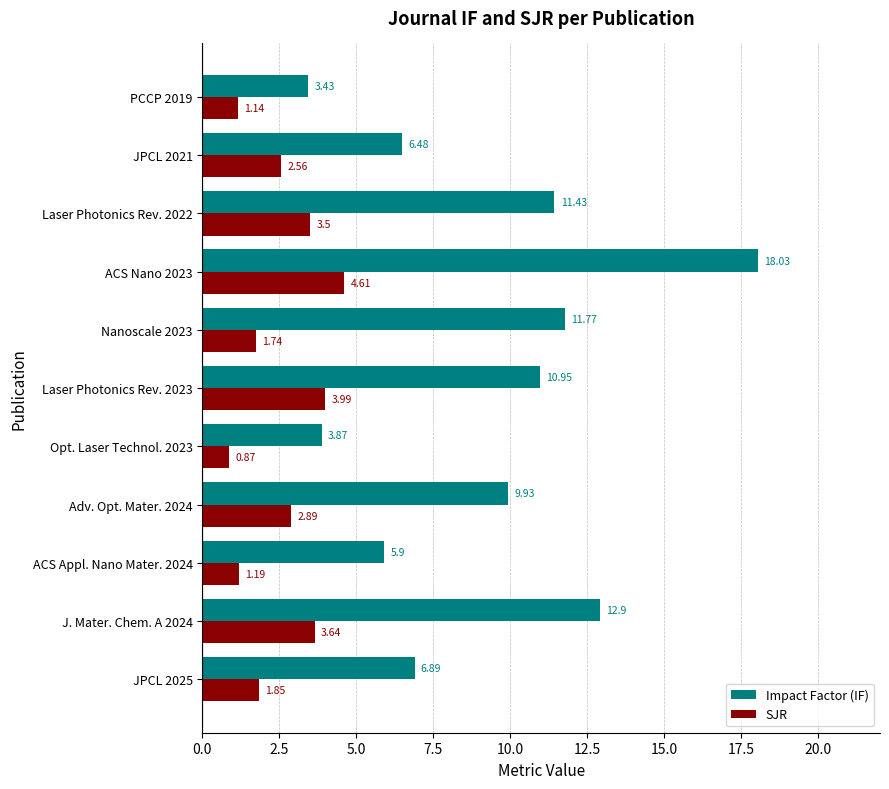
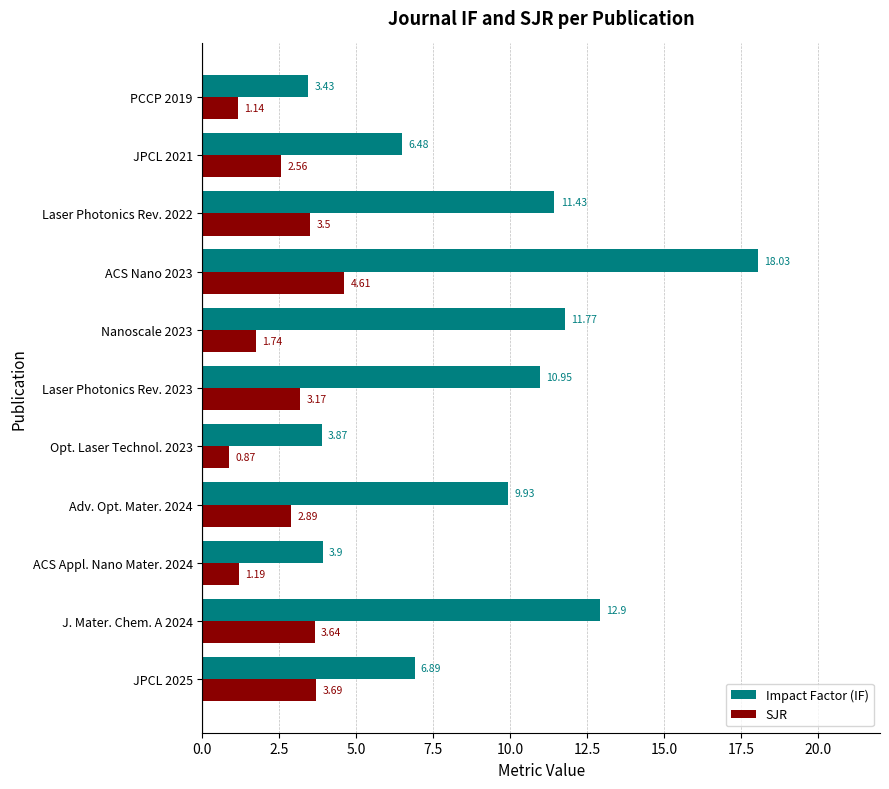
SJR, Laser Photonics Rev. 2023: 3.99 -> 3.17
Impact Factor (IF), ACS Appl. Nano Mater. 2024: 5.9 -> 3.9
SJR, JPCL 2025: 1.85 -> 3.69
